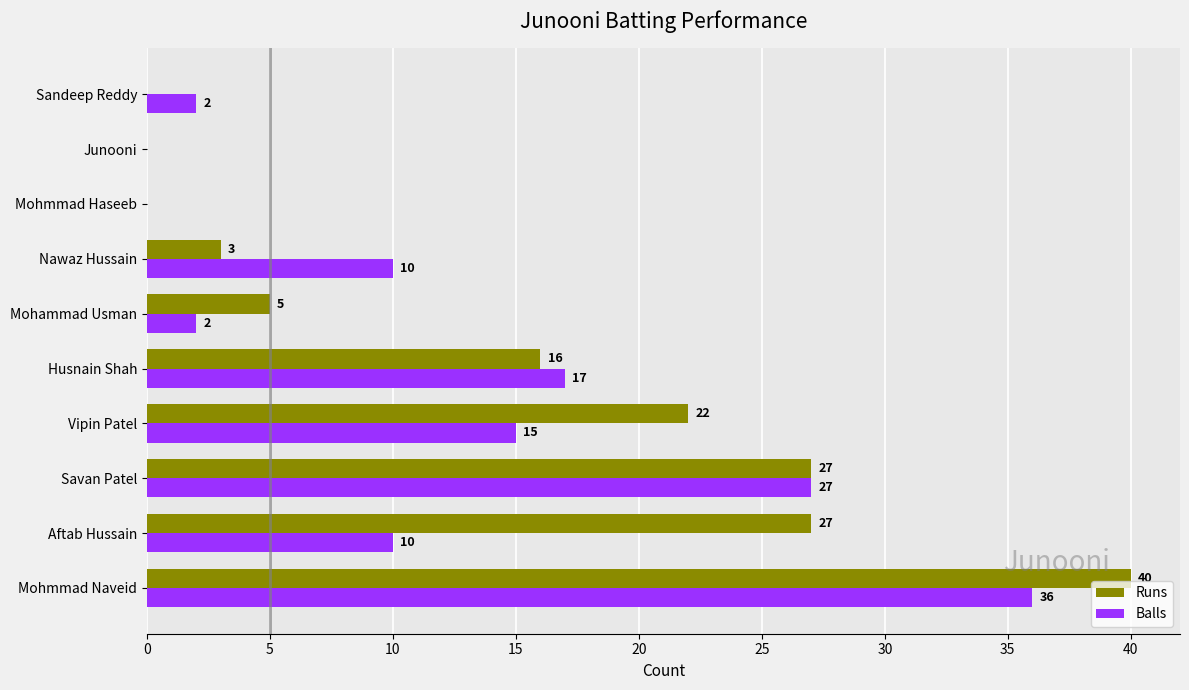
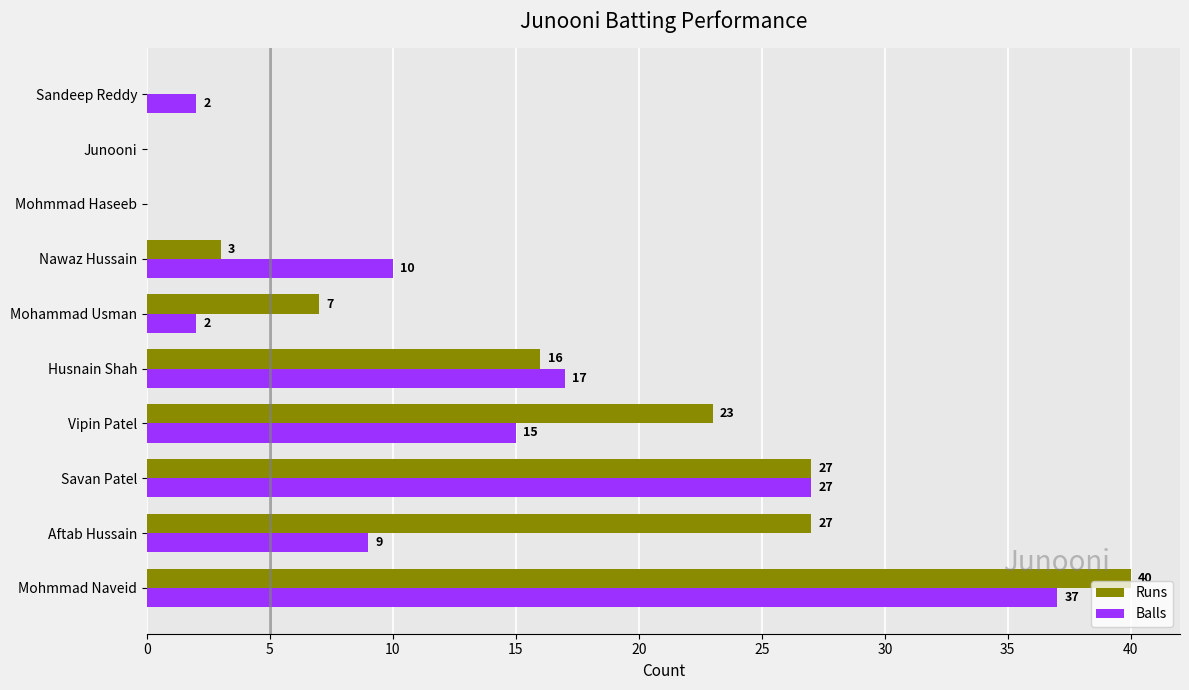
Runs, Mohammad Usman: 5 -> 7
Runs, Vipin Patel: 22 -> 23
Balls, Aftab Hussain: 10 -> 9
Balls, Mohmmad Naveid: 36 -> 37
